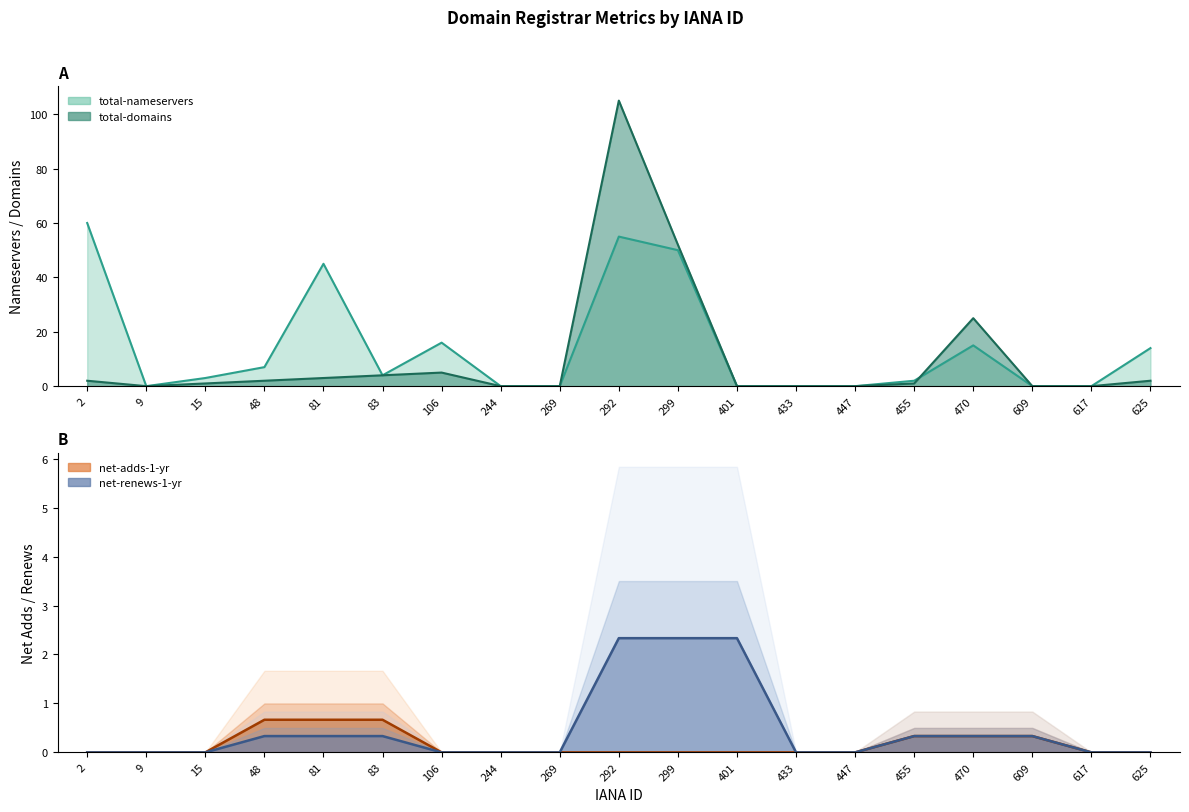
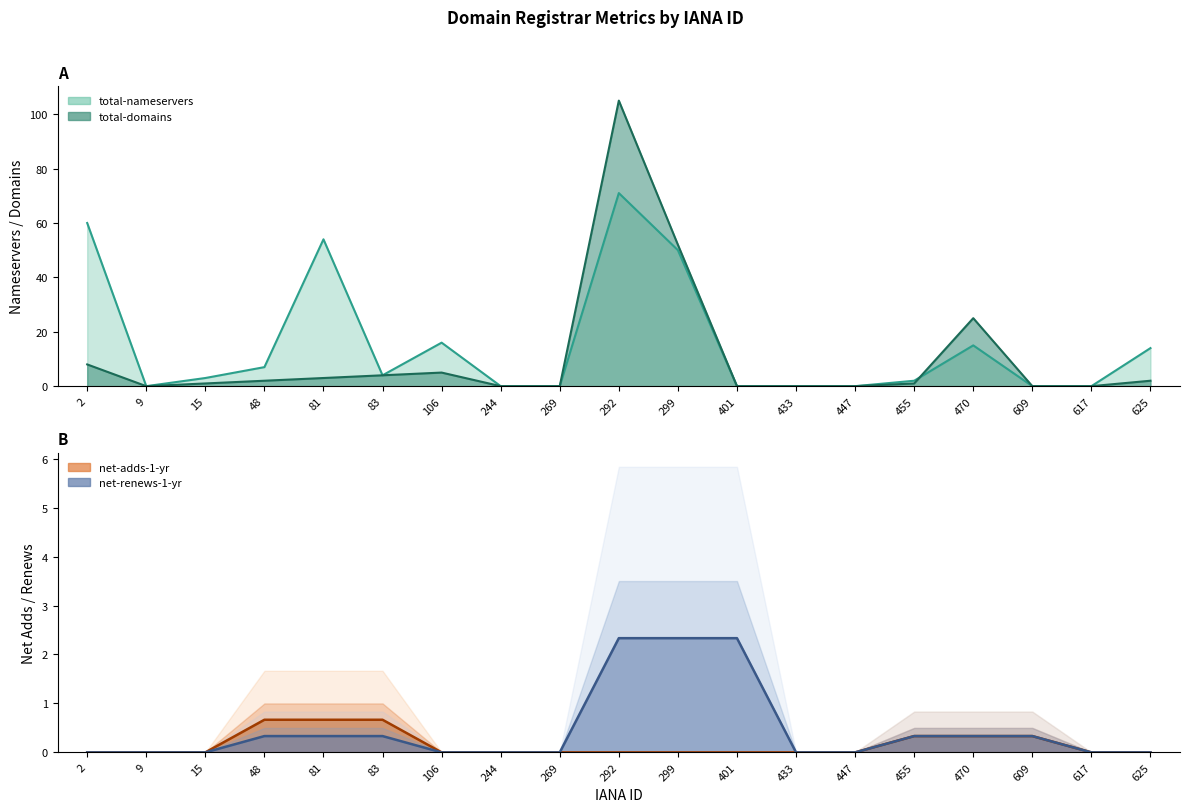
A, total-domains, 2: 2 -> 8
A, total-nameservers, 81: 45 -> 54
A, total-nameservers, 292: 55 -> 71
